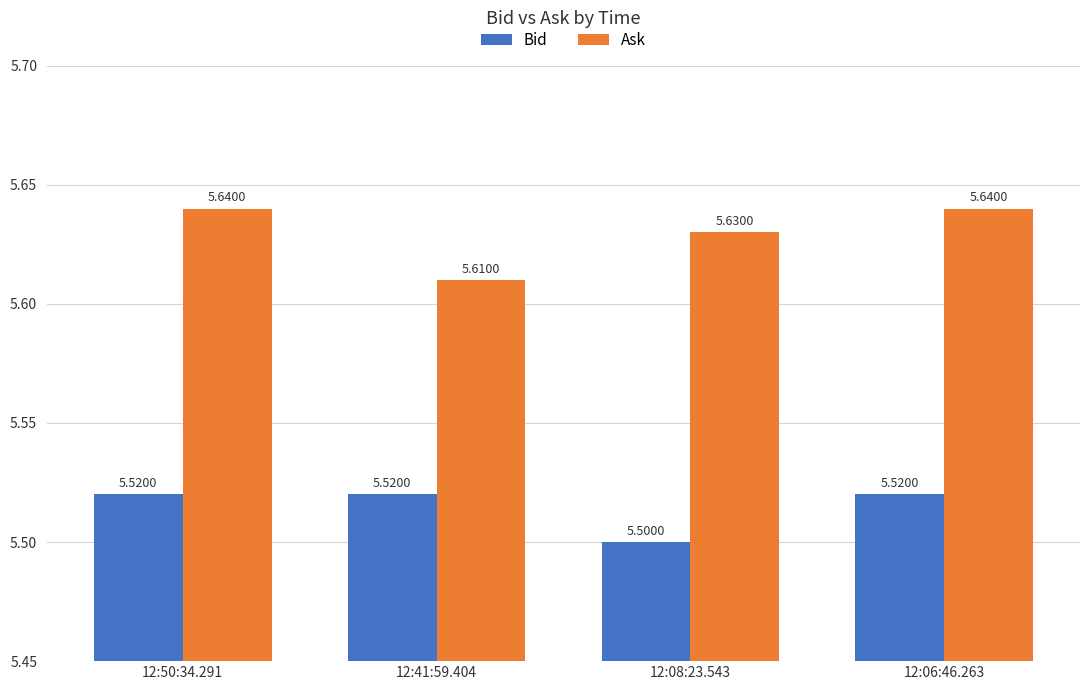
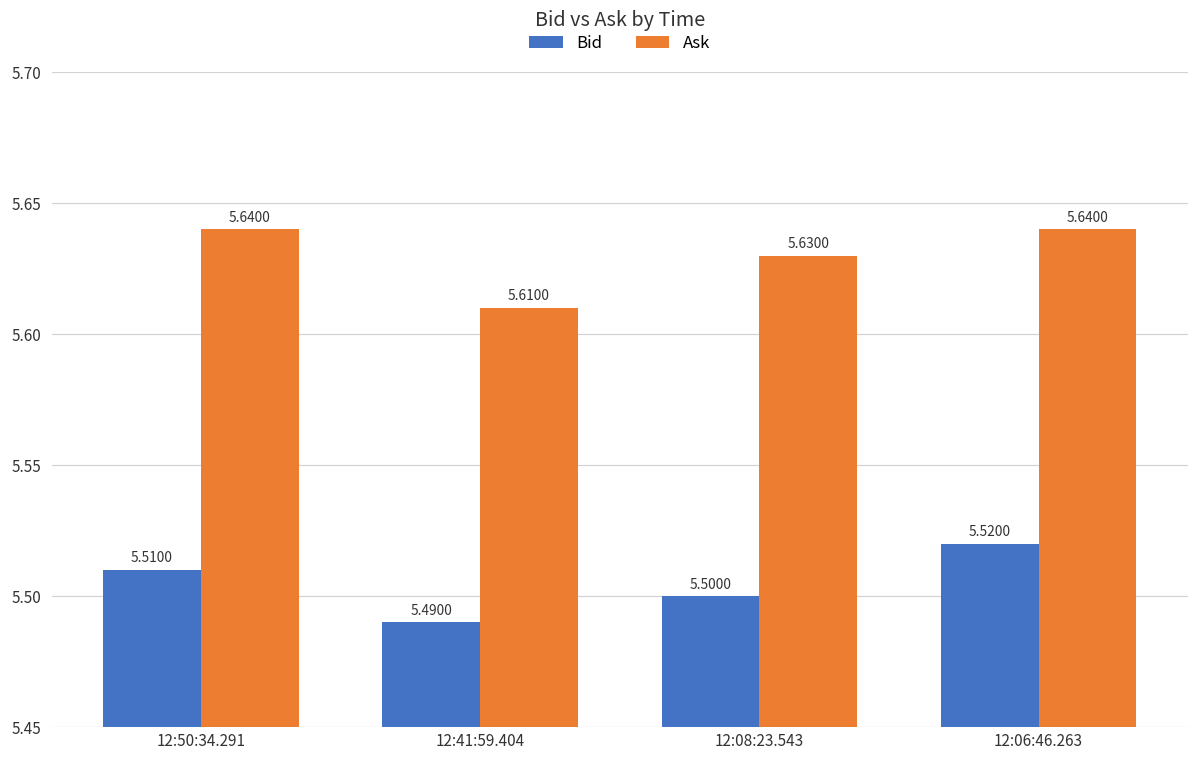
Bid, 12:50:34.291: 5.5200 -> 5.5100
Bid, 12:41:59.404: 5.5200 -> 5.4900
